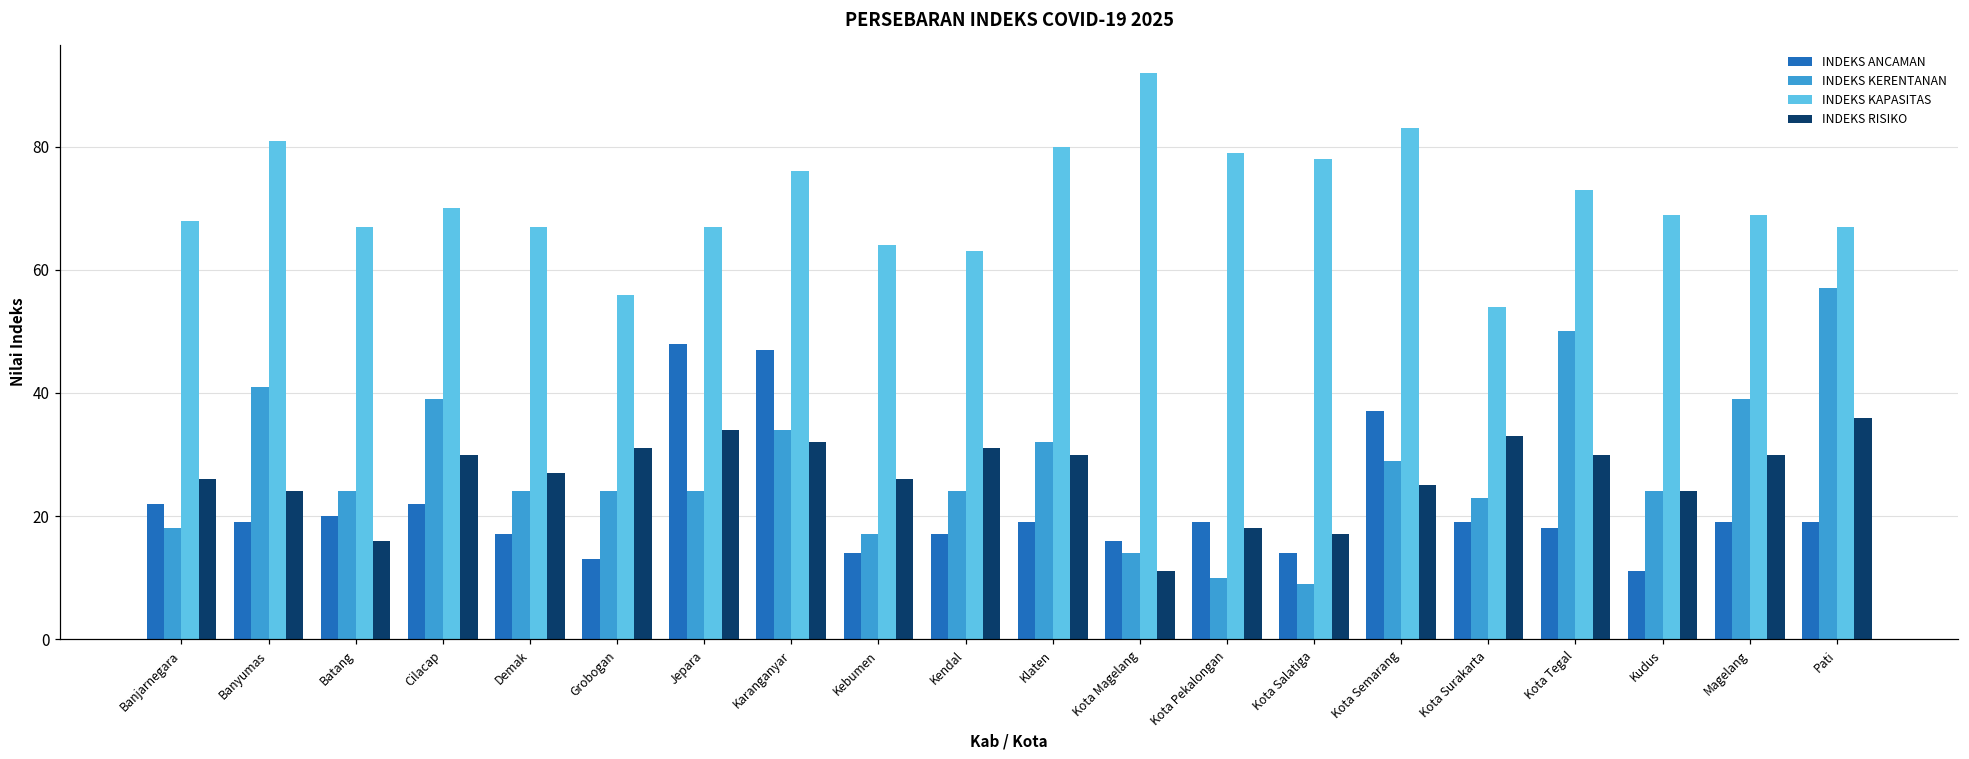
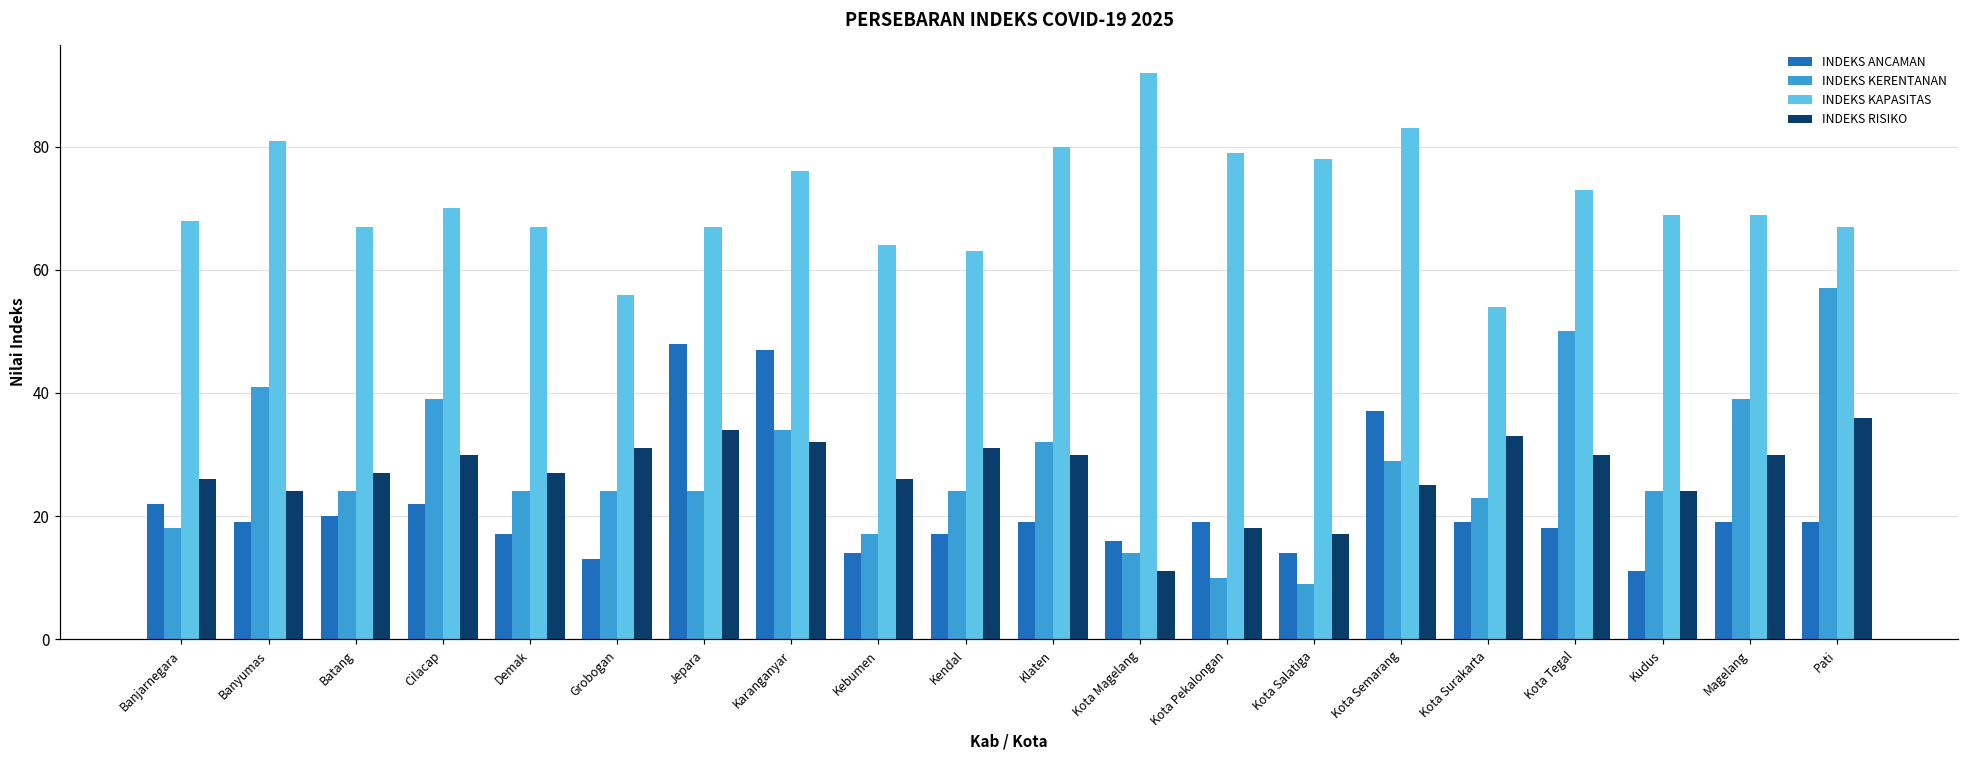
INDEKS RISIKO, Batang: 16 -> 27
